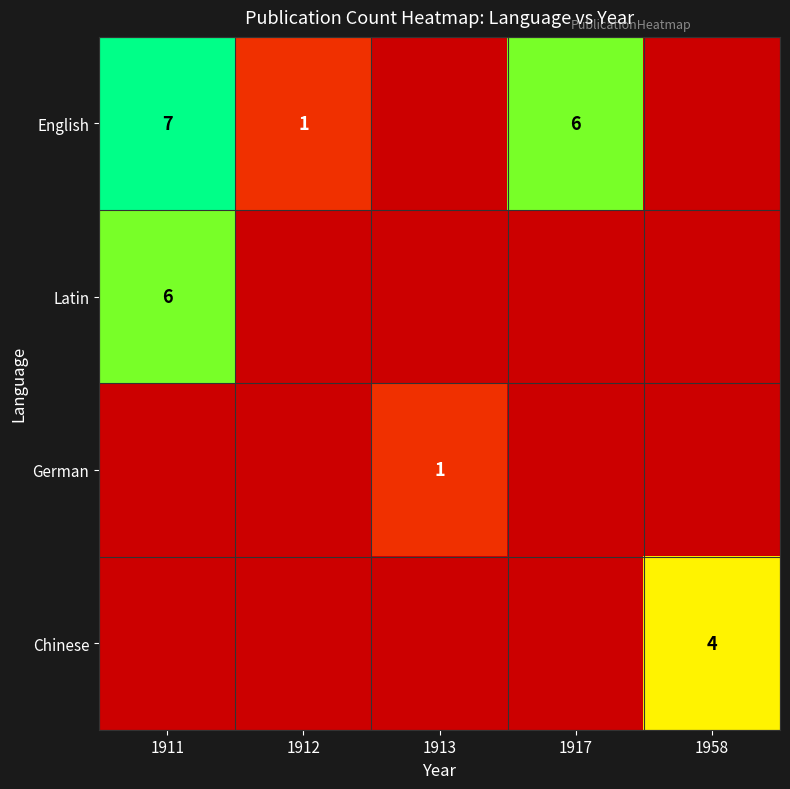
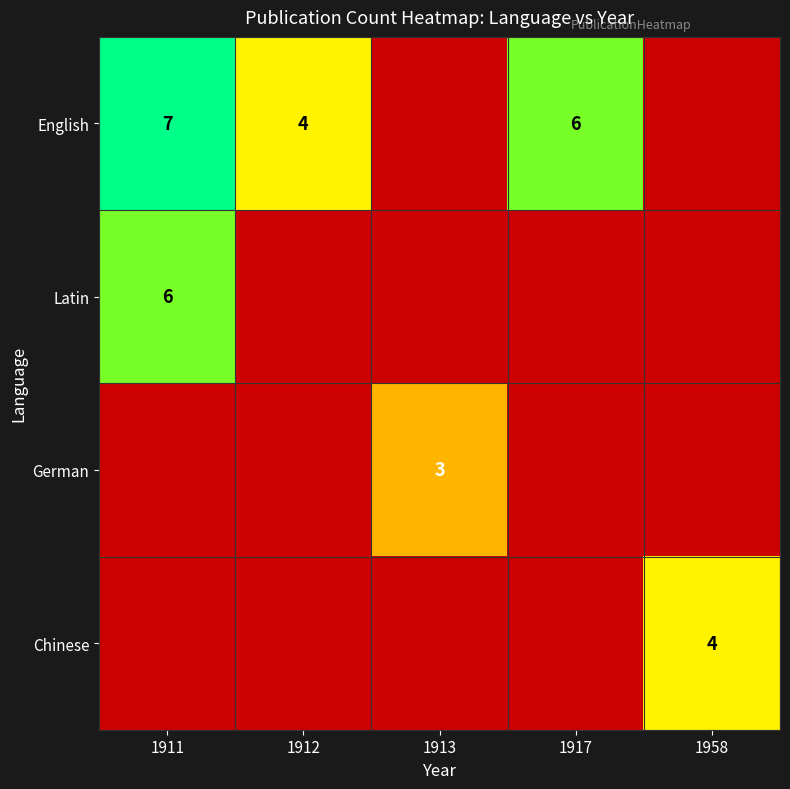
English, 1912: 1 -> 4
German, 1913: 1 -> 3
